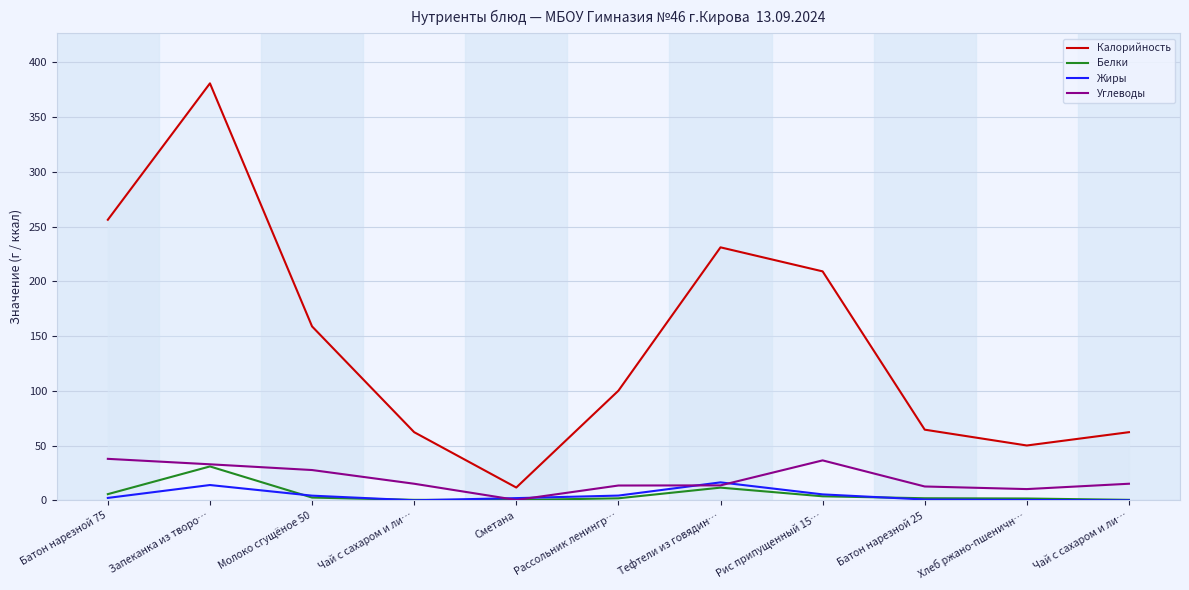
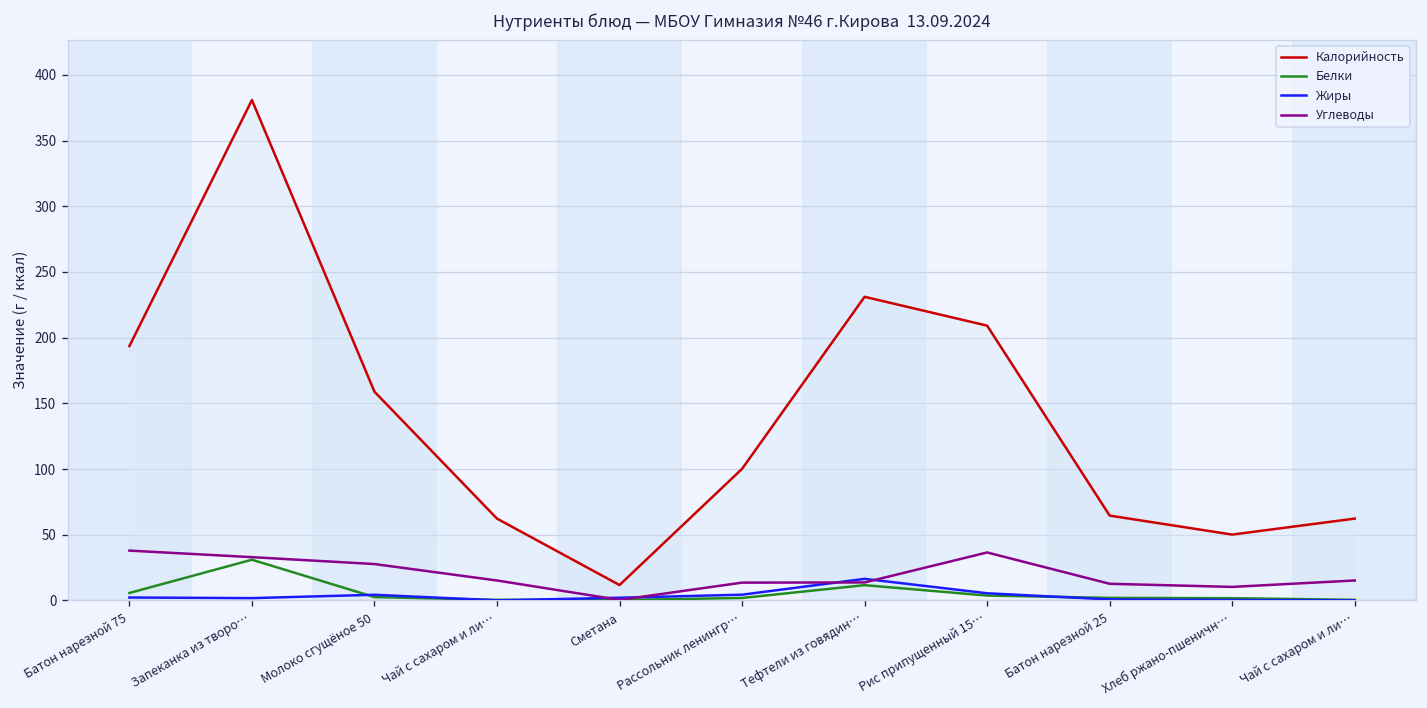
Калорийность, Батон нарезной 75: 256 -> 194
Жиры, Запеканка из творо…: 14 -> 2
